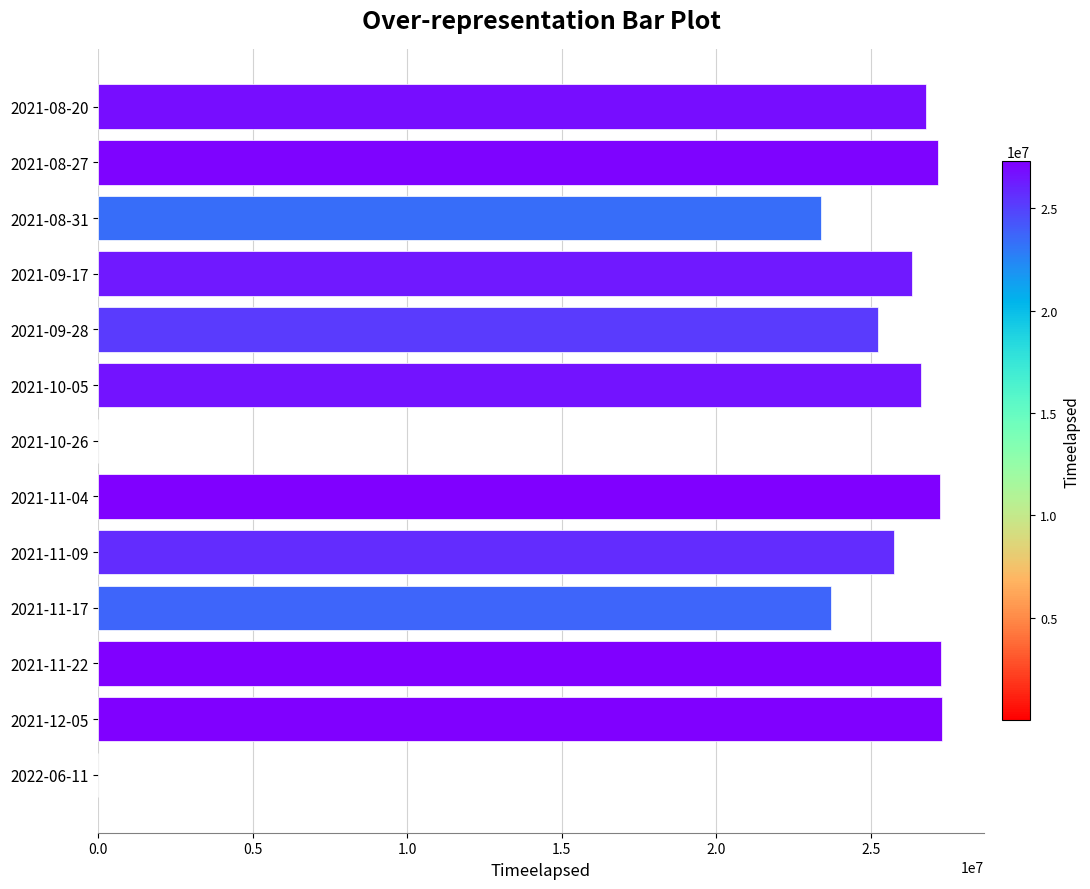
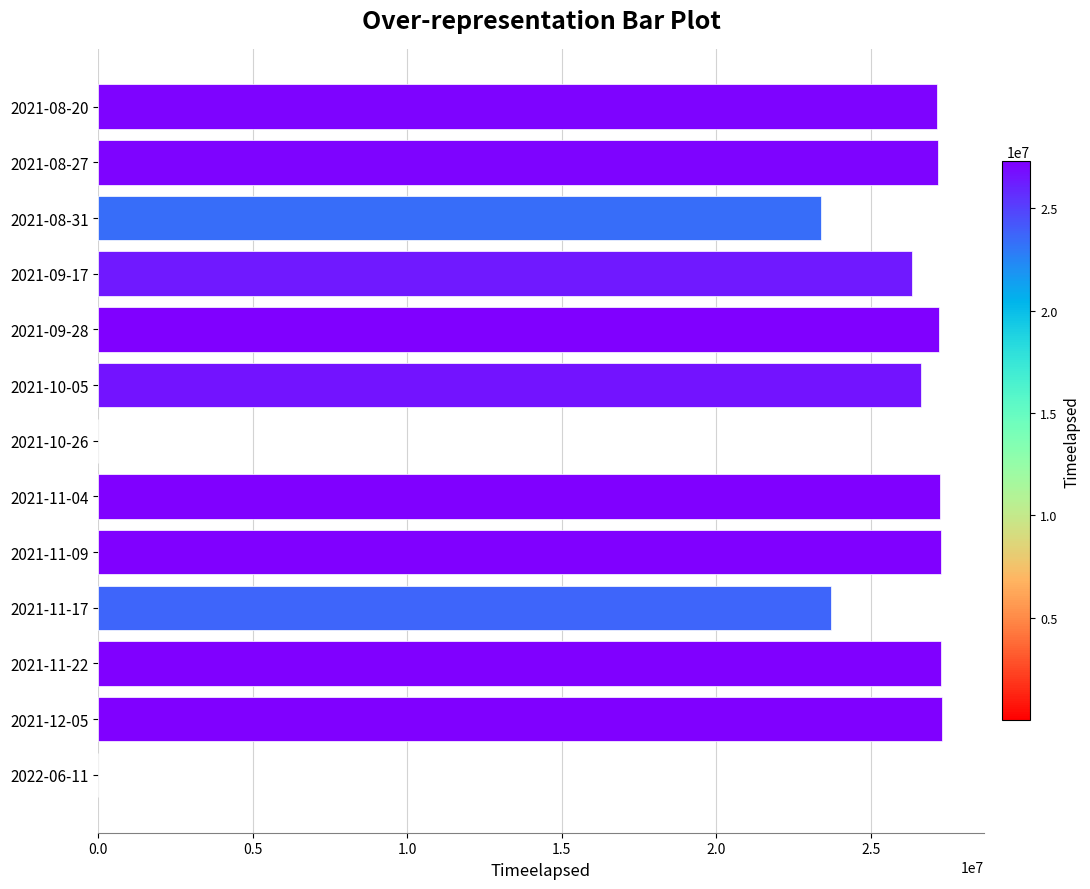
2021-08-20: 26800000 -> 27200000
2021-09-28: 25200000 -> 27200000
2021-11-09: 25800000 -> 27300000
